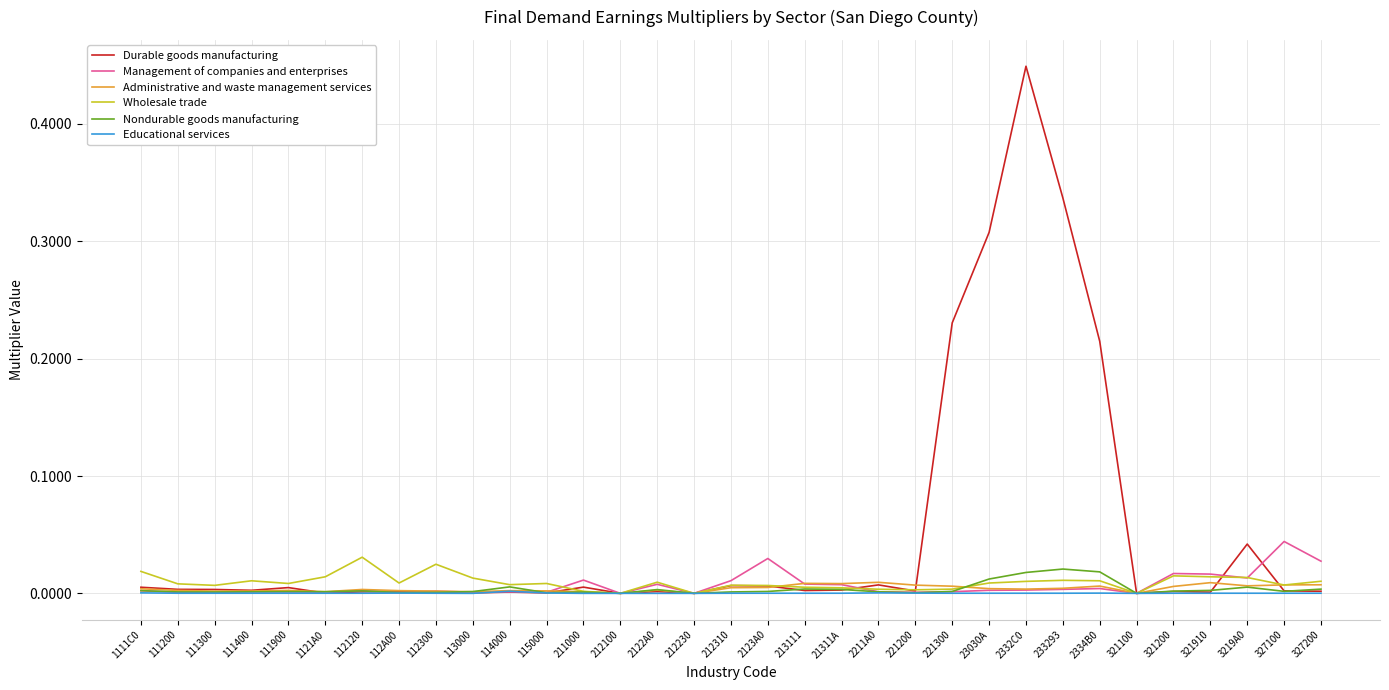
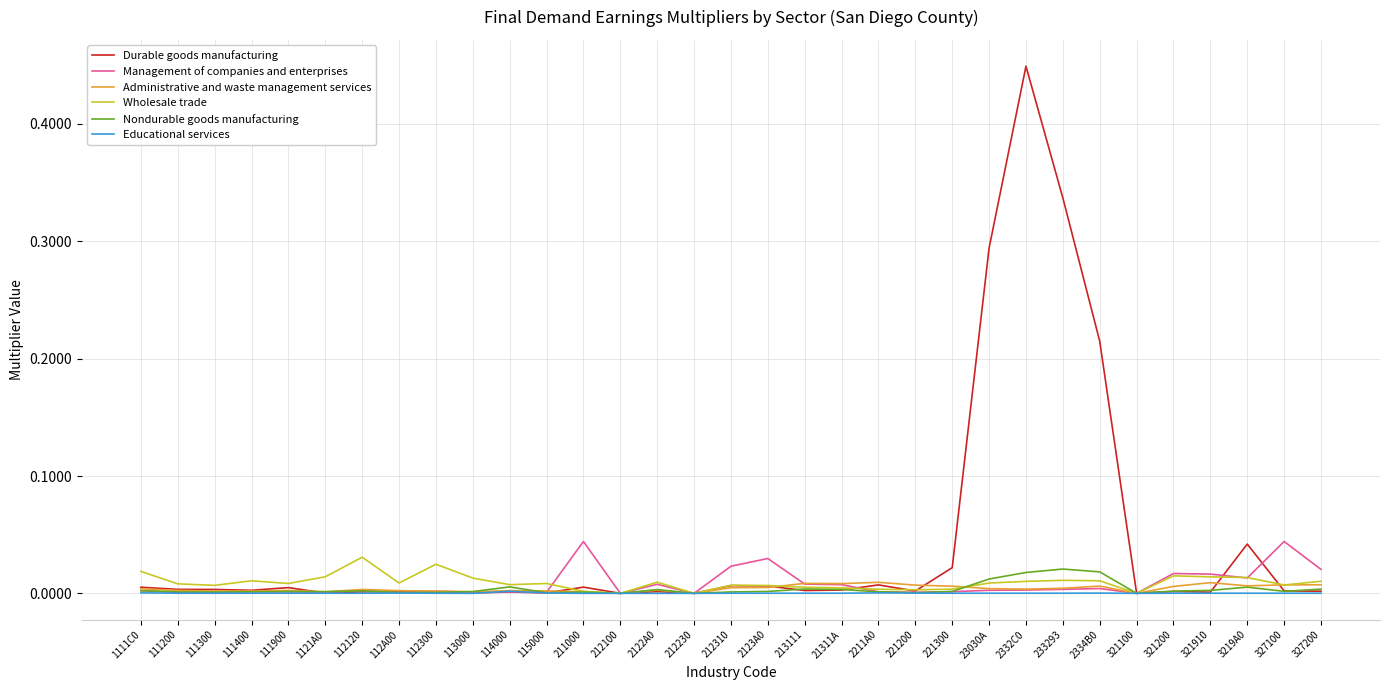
Management of companies and enterprises, 211000: 0.011 -> 0.044
Management of companies and enterprises, 212310: 0.011 -> 0.023
Durable goods manufacturing, 221300: 0.231 -> 0.022
Durable goods manufacturing, 23030A: 0.308 -> 0.294
Management of companies and enterprises, 327200: 0.027 -> 0.020
